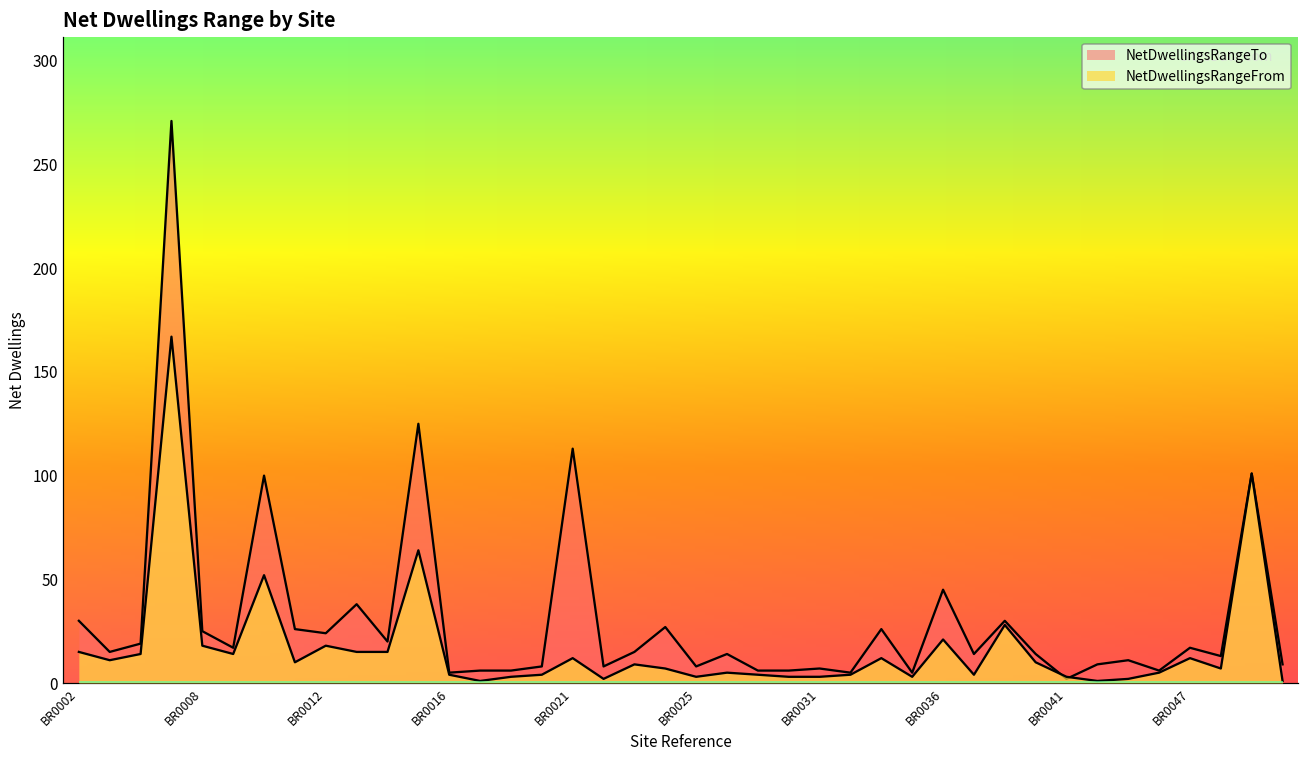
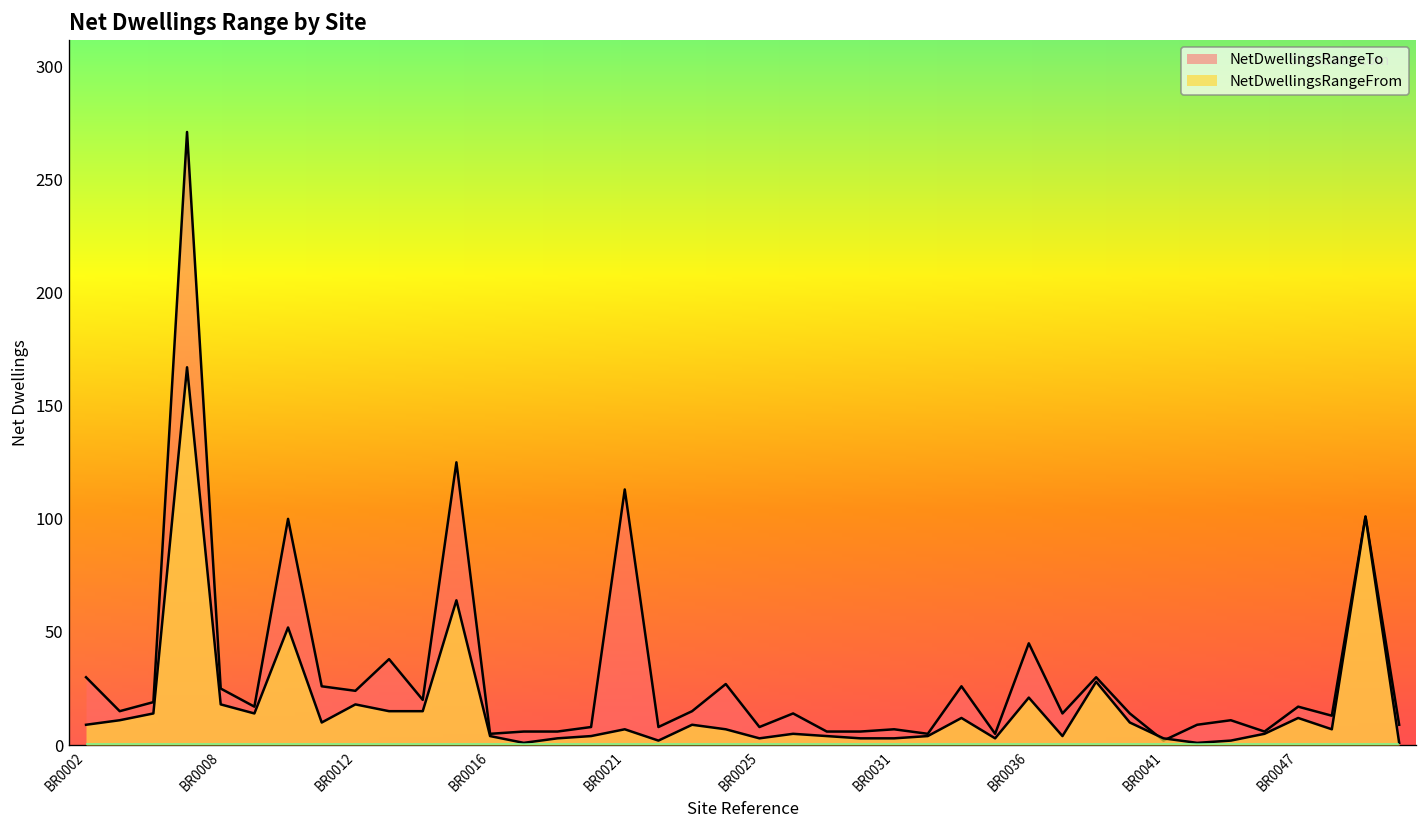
NetDwellingsRangeFrom, BR0002: 15 -> 9
NetDwellingsRangeFrom, BR0021: 12 -> 7
